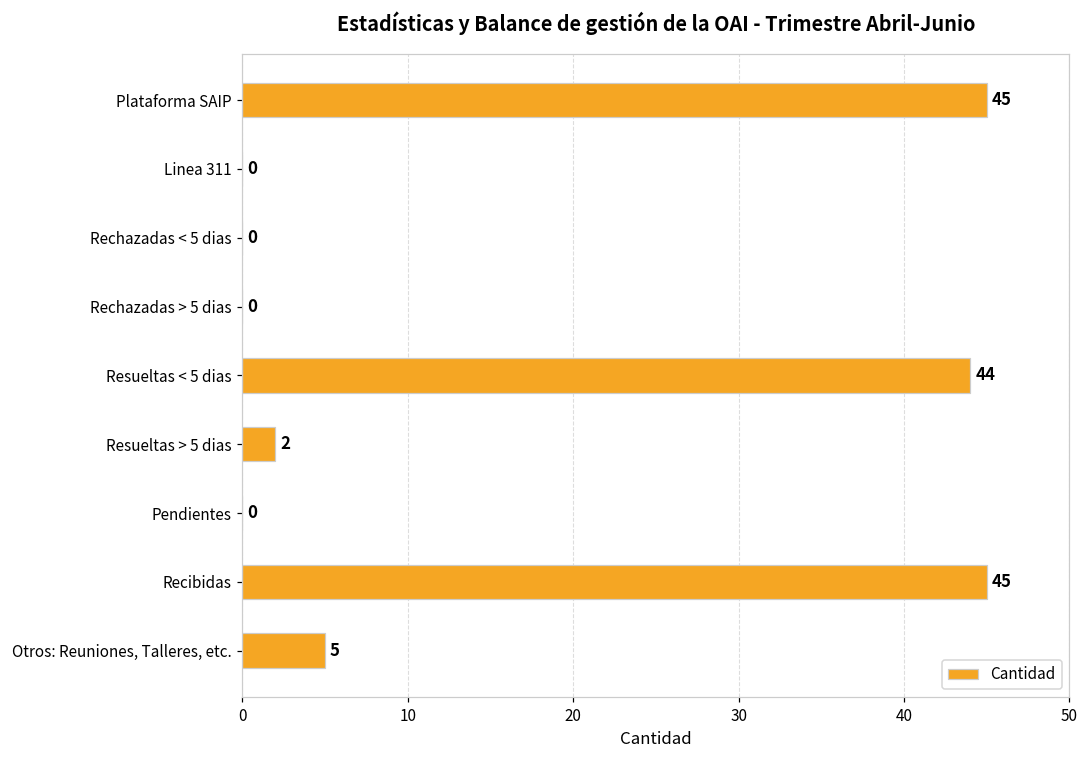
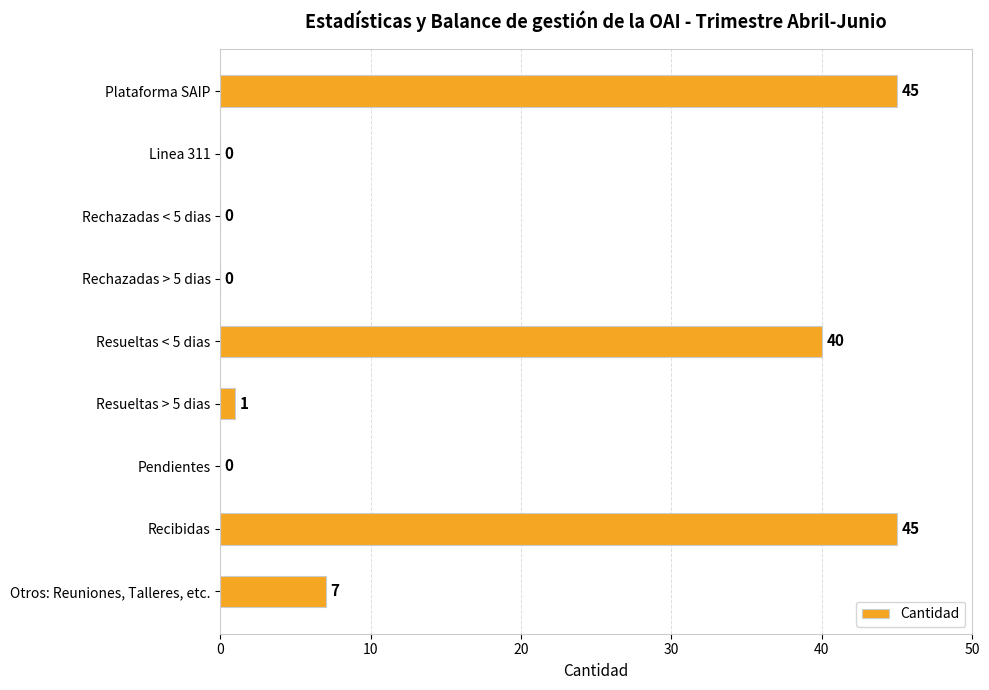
Resueltas < 5 dias: 44 -> 40
Resueltas > 5 dias: 2 -> 1
Otros: Reuniones, Talleres, etc.: 5 -> 7
